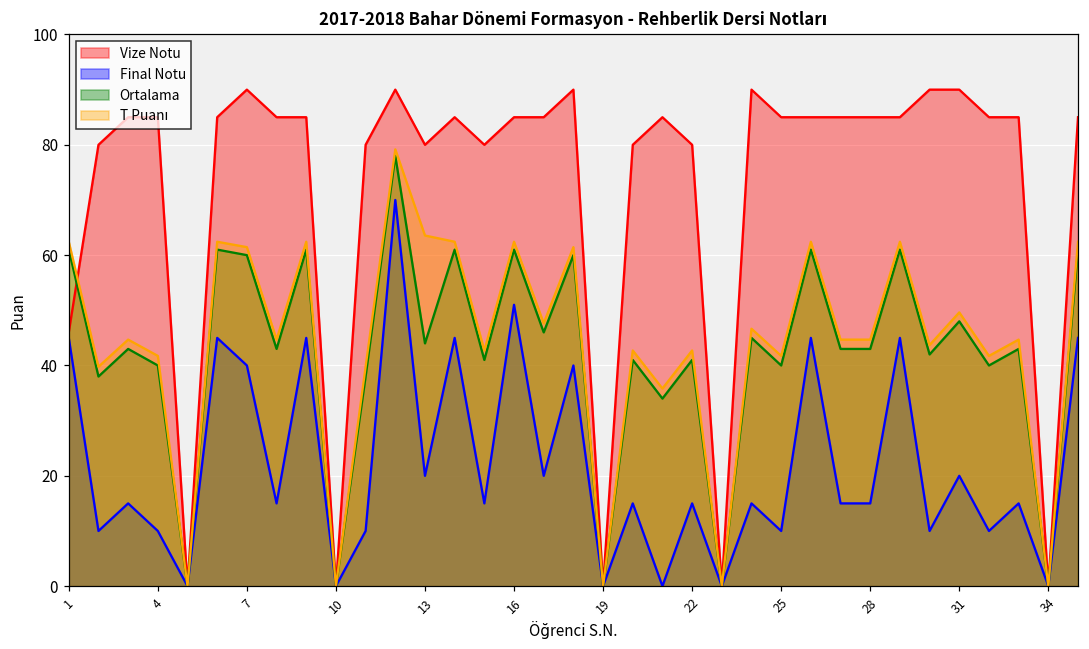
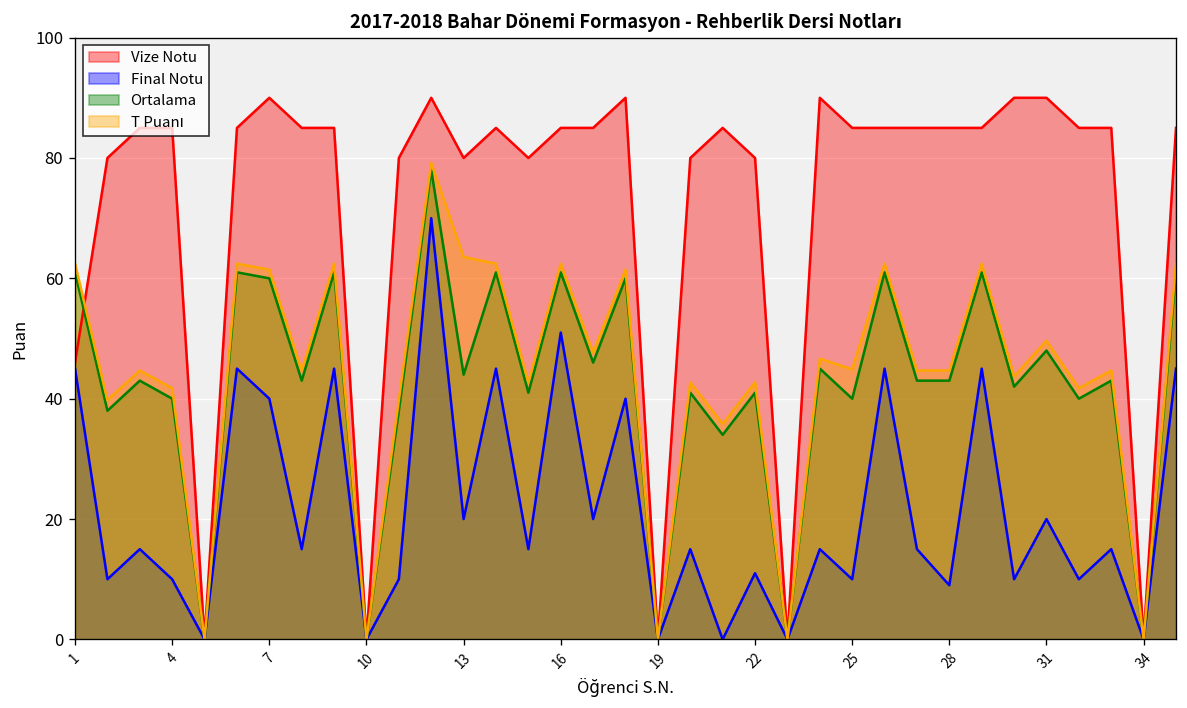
Final Notu, 22: 15 -> 11
T Puanı, 25: 42 -> 45
Final Notu, 28: 15 -> 9
